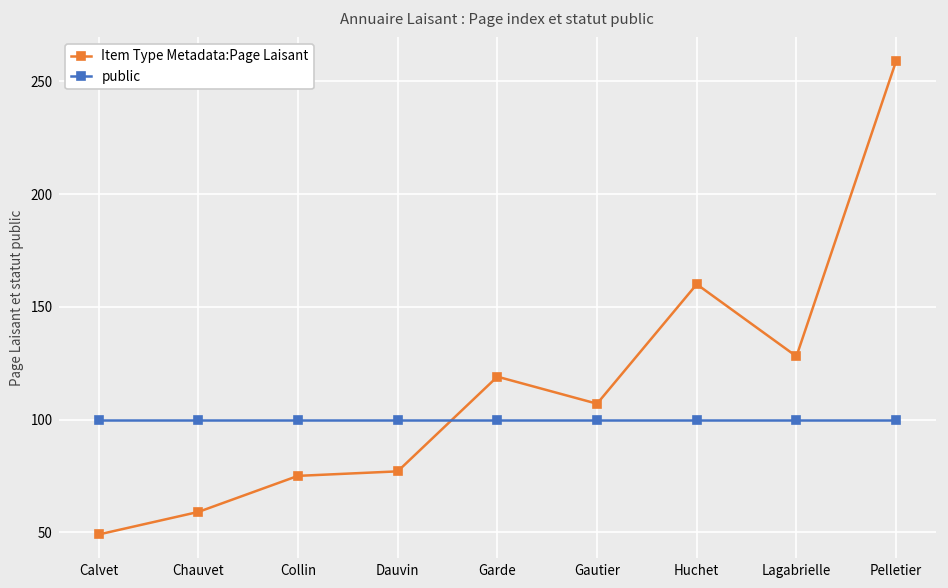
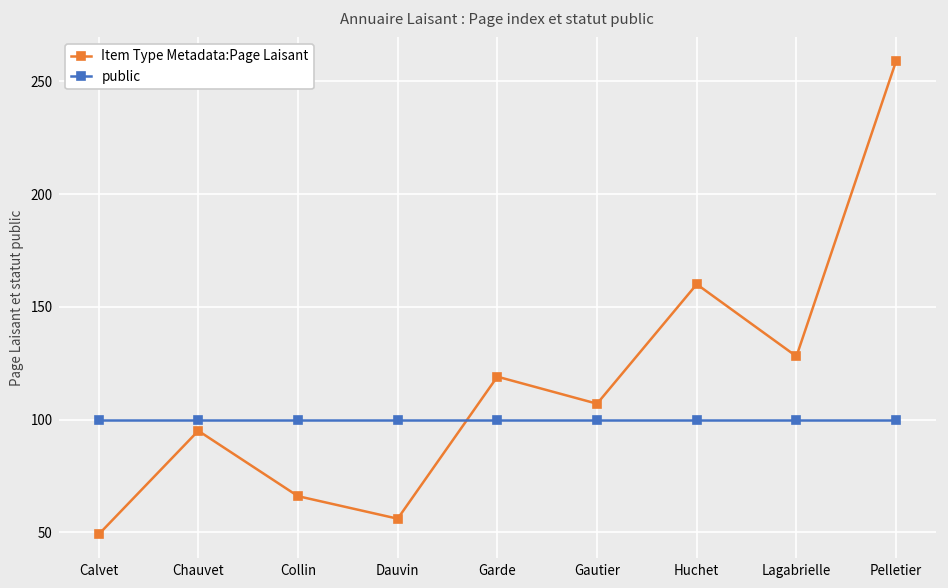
Item Type Metadata:Page Laisant, Chauvet: 59 -> 95
Item Type Metadata:Page Laisant, Collin: 75 -> 66
Item Type Metadata:Page Laisant, Dauvin: 77 -> 56
